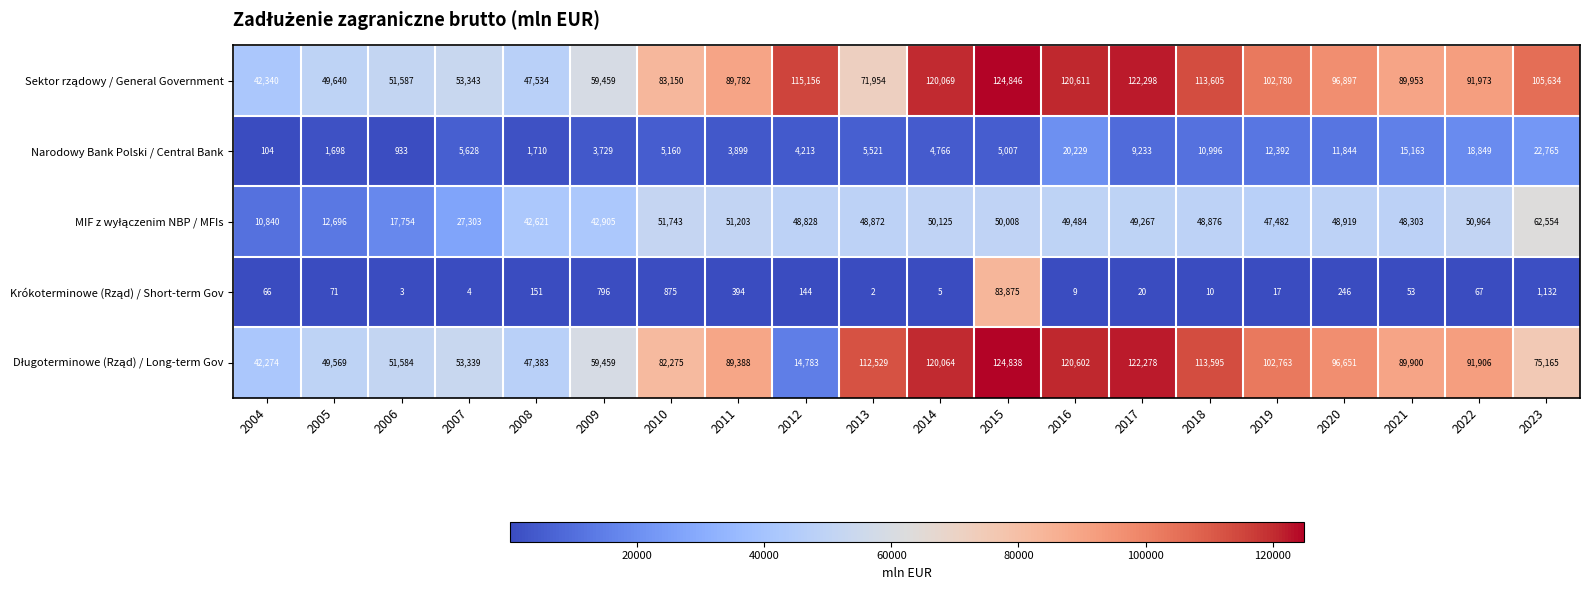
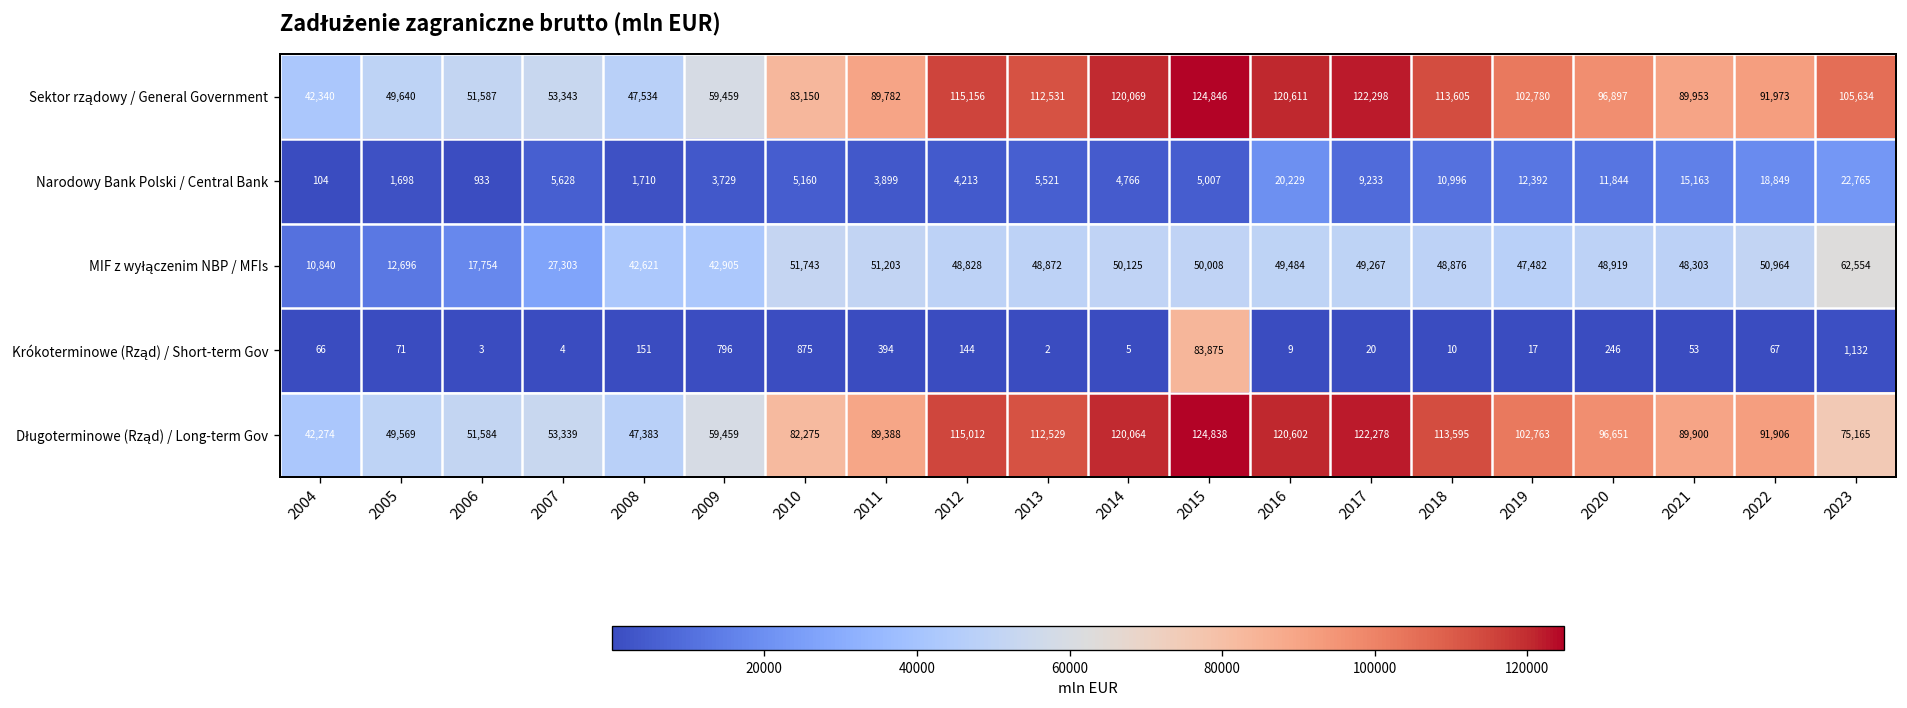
Sektor rządowy / General Government, 2013: 71,954 -> 112,531
Długoterminowe (Rząd) / Long-term Gov, 2012: 14,783 -> 115,012
